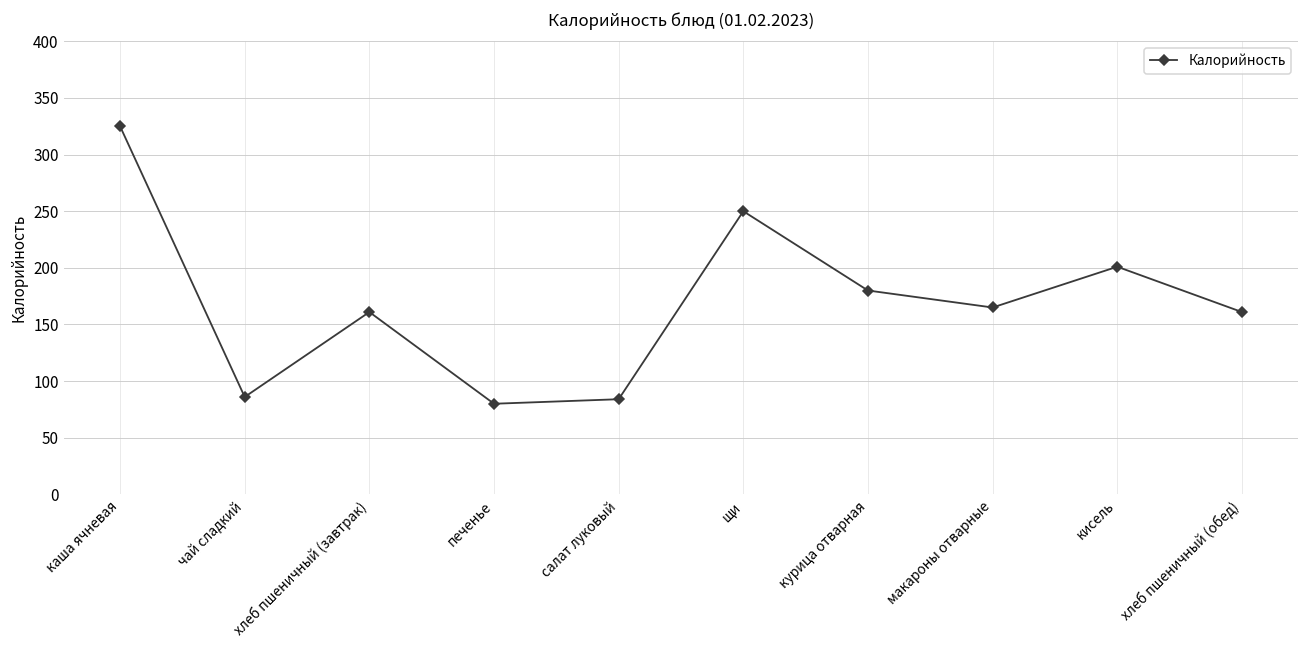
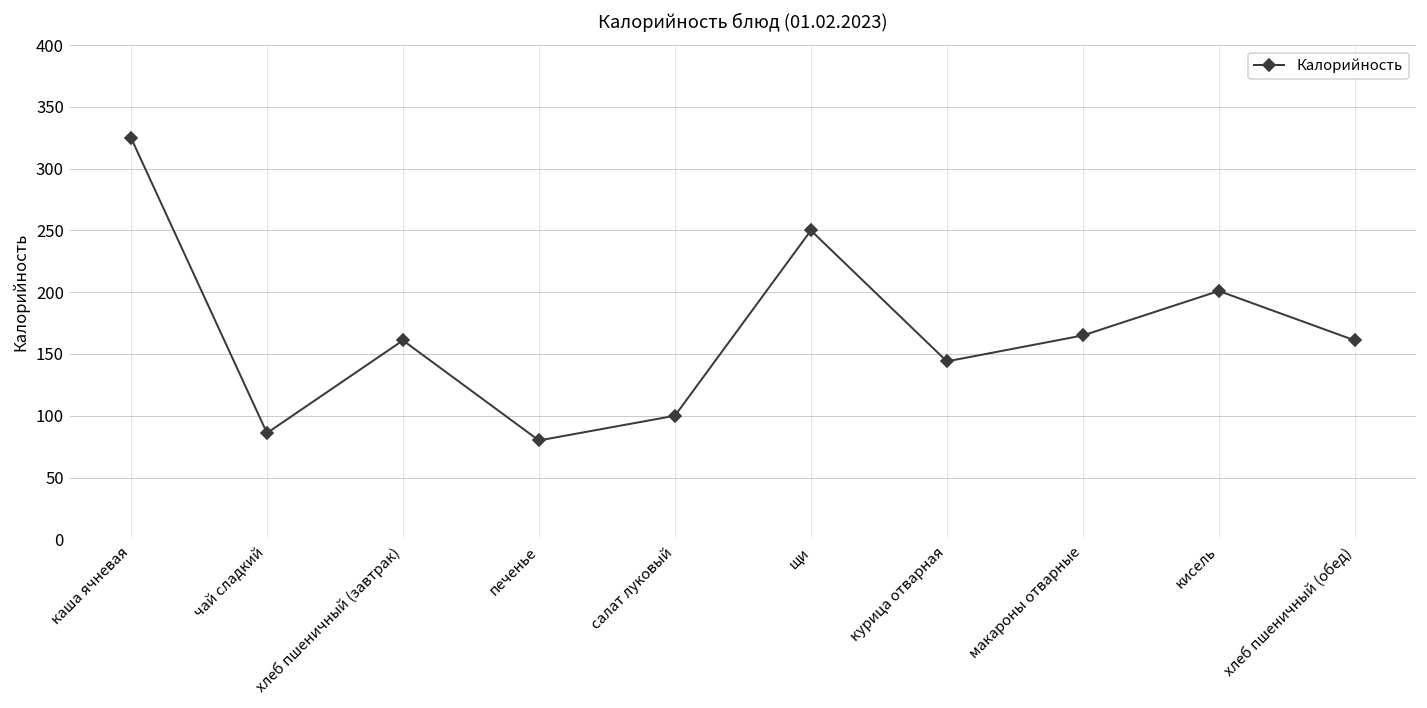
салат луковый: 84 -> 100
курица отварная: 180 -> 144
